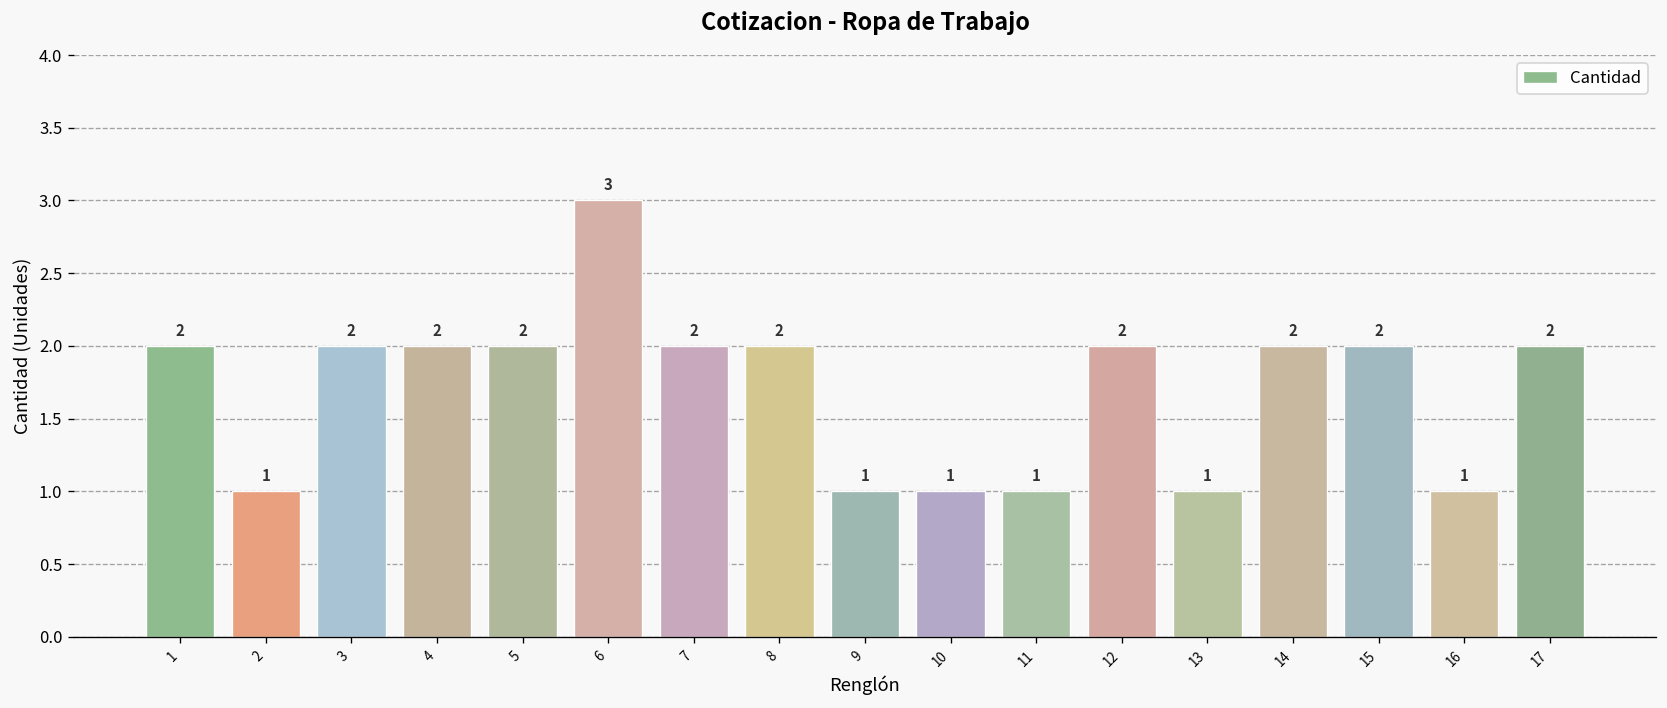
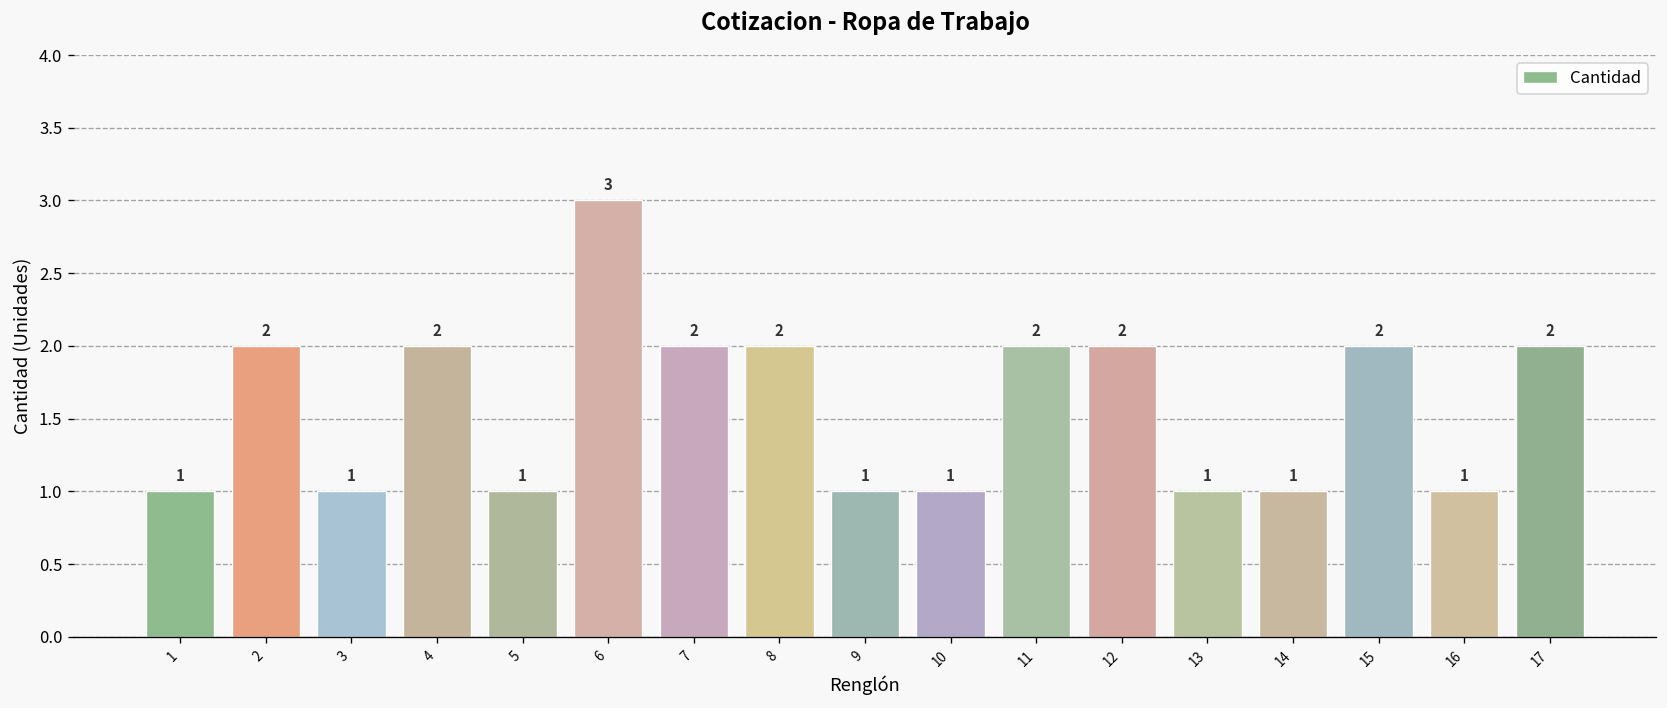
1: 2 -> 1
2: 1 -> 2
3: 2 -> 1
5: 2 -> 1
11: 1 -> 2
14: 2 -> 1
